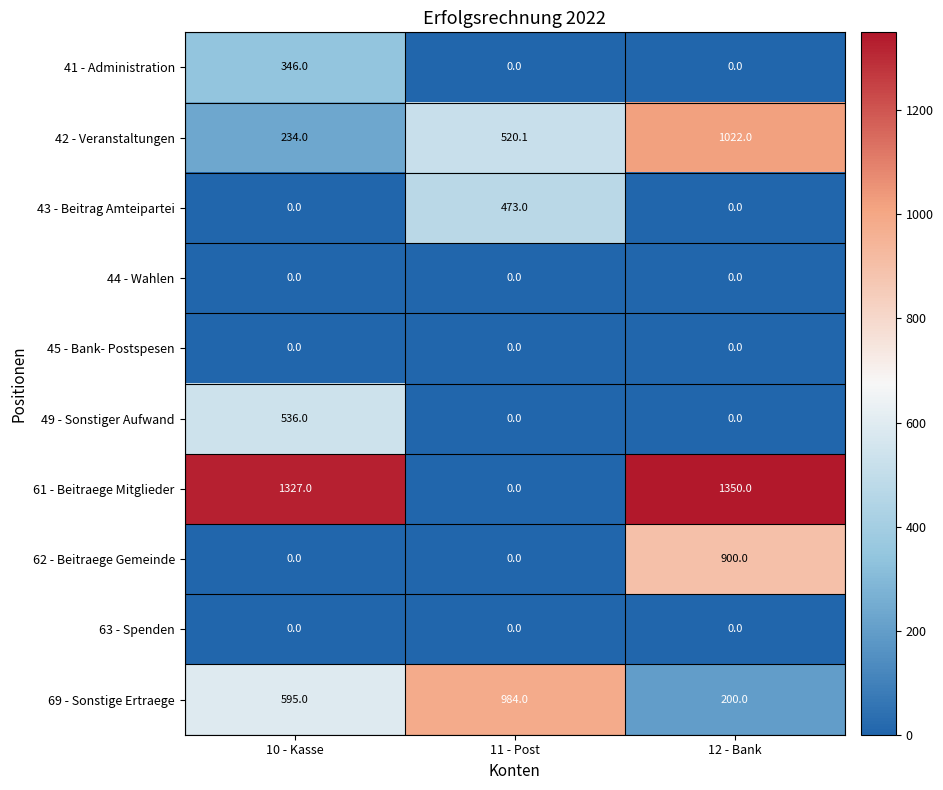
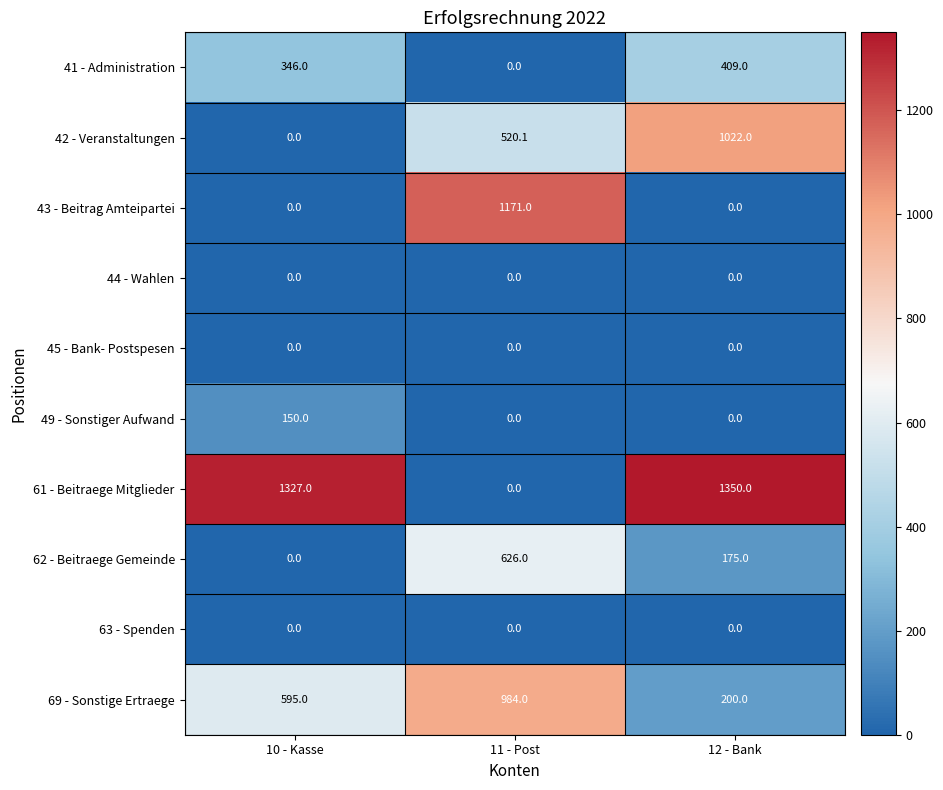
41 - Administration, 12 - Bank: 0.0 -> 409.0
42 - Veranstaltungen, 10 - Kasse: 234.0 -> 0.0
43 - Beitrag Amteipartei, 11 - Post: 473.0 -> 1171.0
49 - Sonstiger Aufwand, 10 - Kasse: 536.0 -> 150.0
62 - Beitraege Gemeinde, 11 - Post: 0.0 -> 626.0
62 - Beitraege Gemeinde, 12 - Bank: 900.0 -> 175.0
